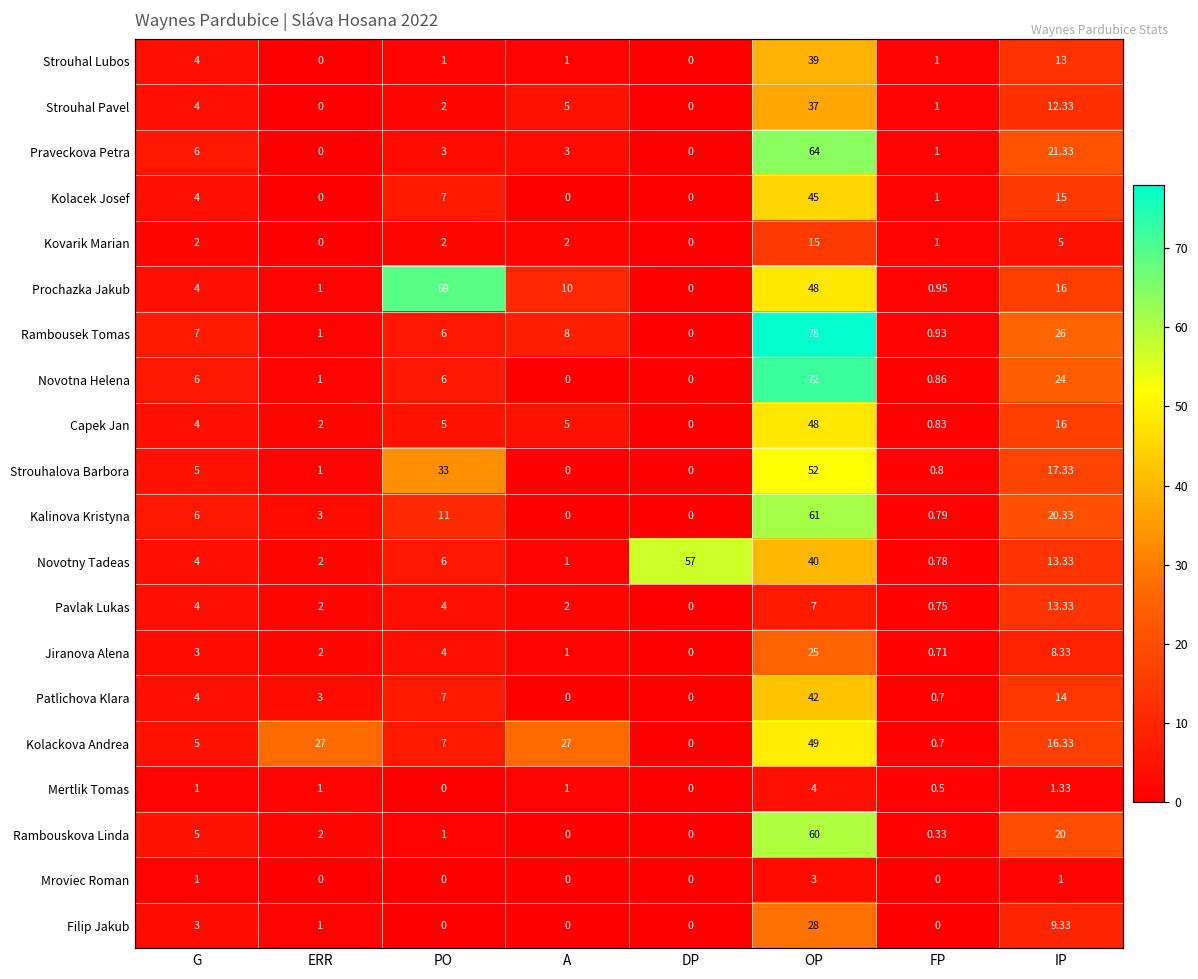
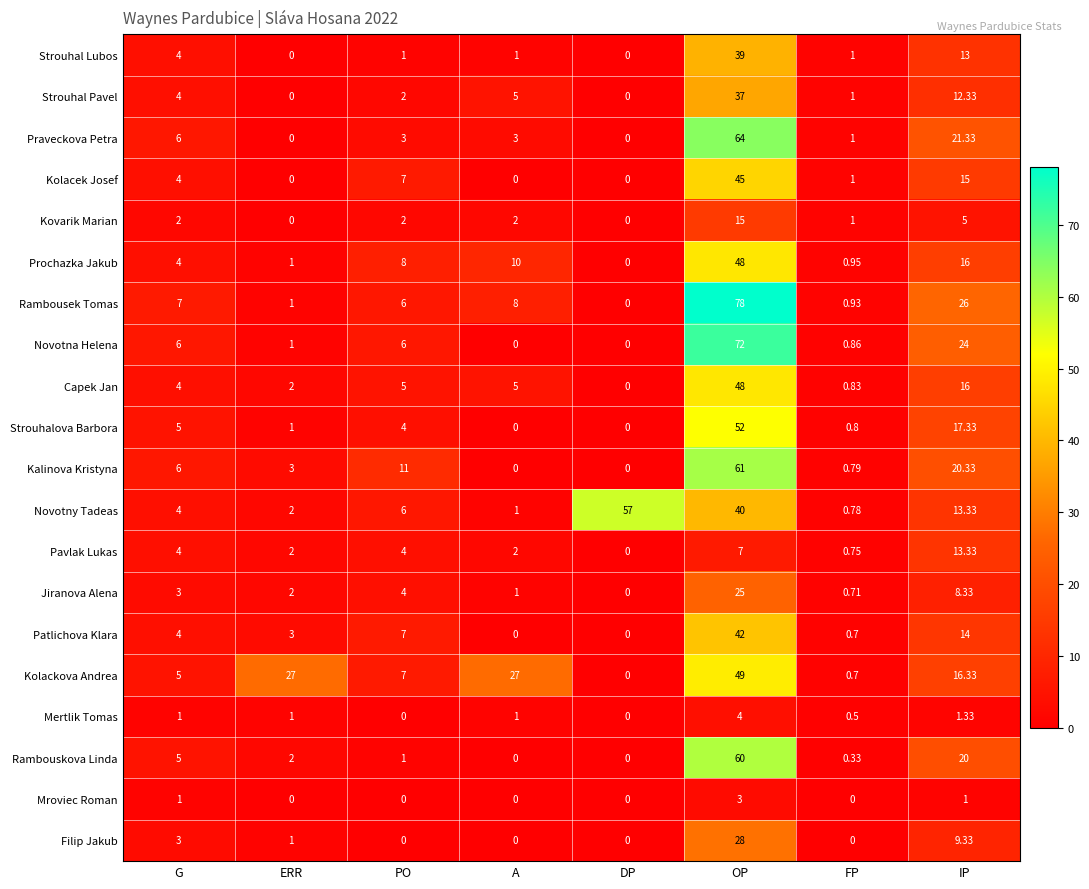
Prochazka Jakub, PO: 69 -> 8
Strouhalova Barbora, PO: 33 -> 4
